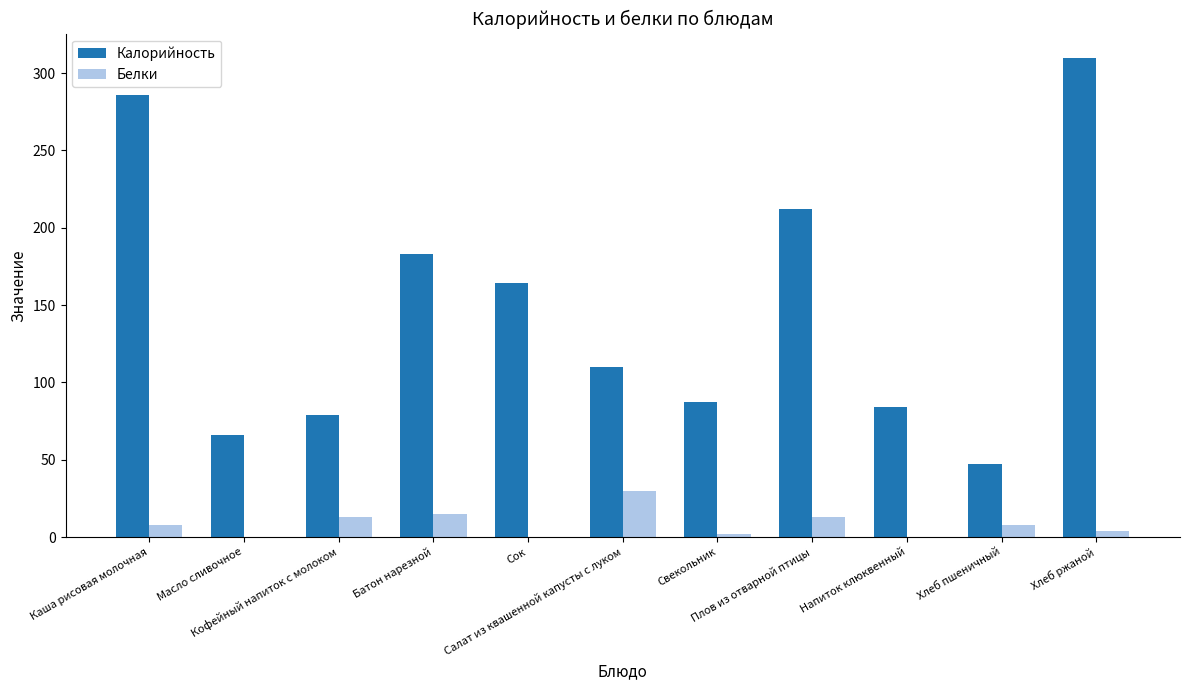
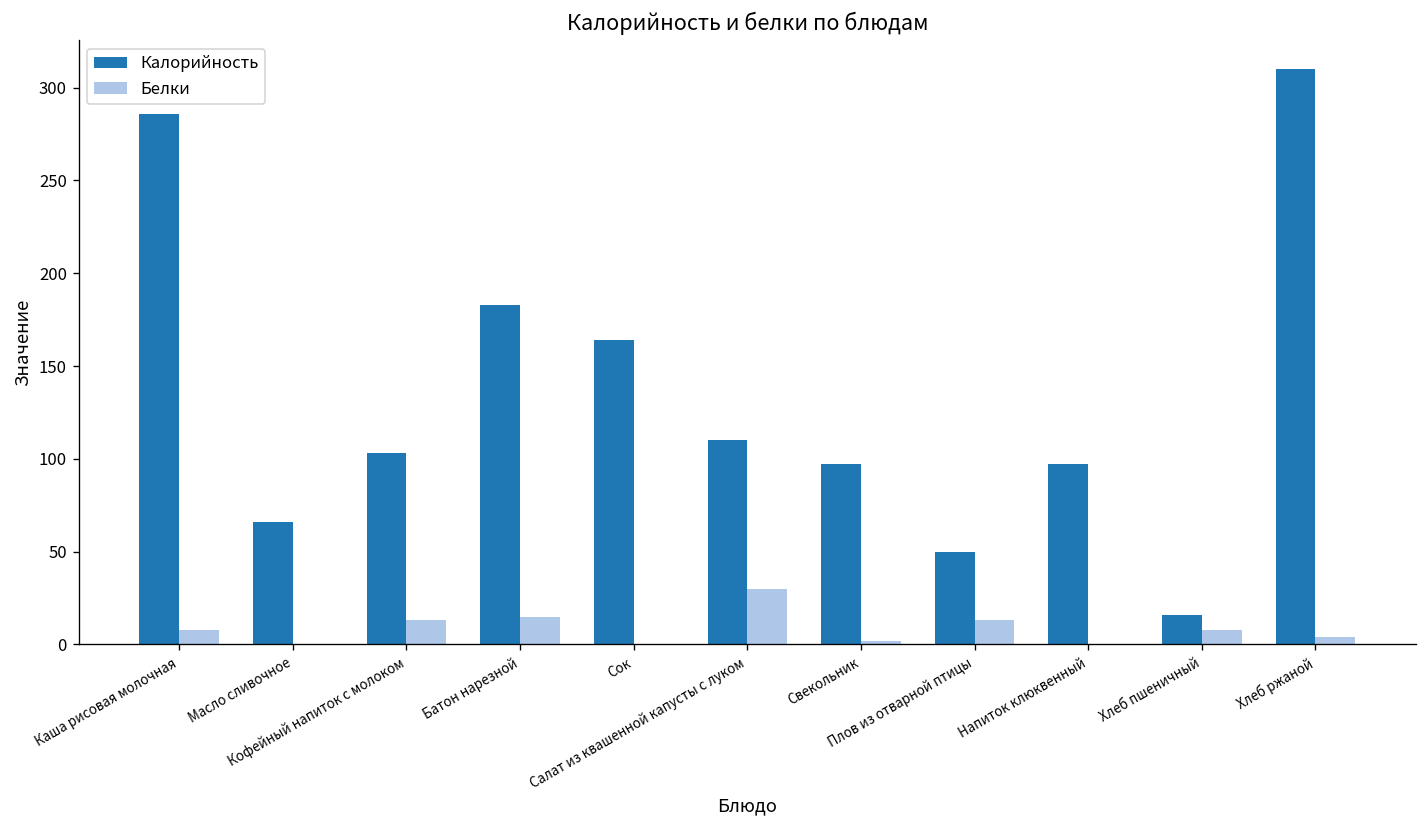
Калорийность, Кофейный напиток с молоком: 79 -> 103
Калорийность, Свекольник: 87 -> 97
Калорийность, Плов из отварной птицы: 212 -> 50
Калорийность, Напиток клюквенный: 84 -> 97
Калорийность, Хлеб пшеничный: 47 -> 16
